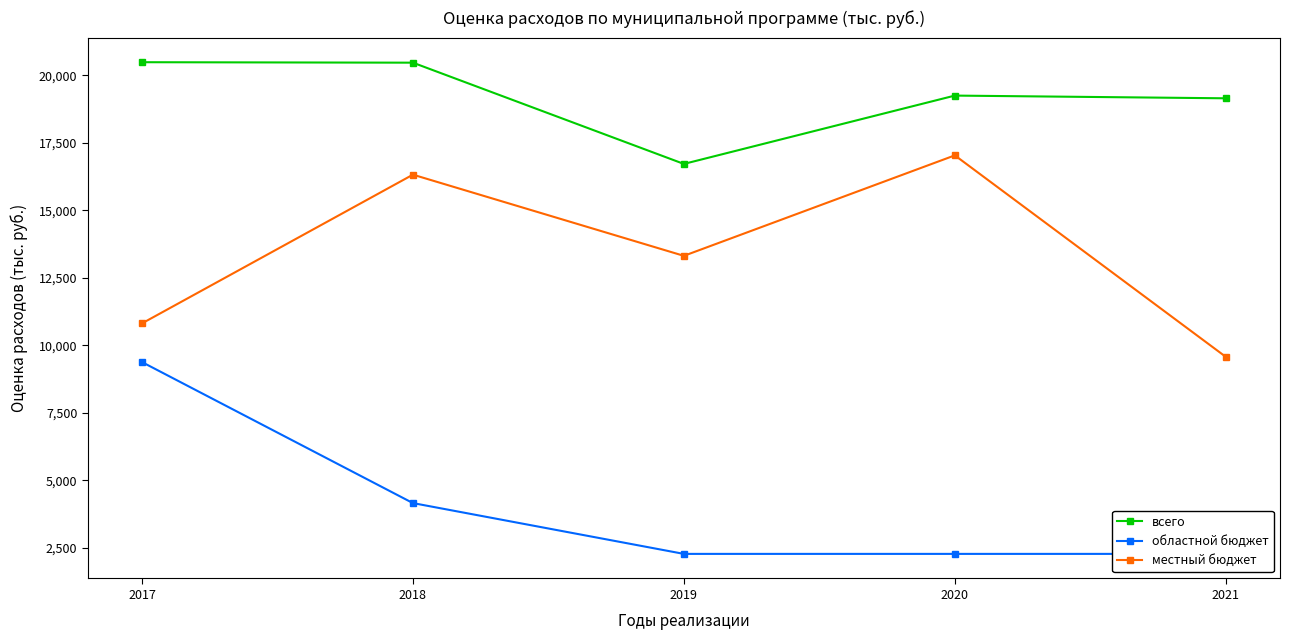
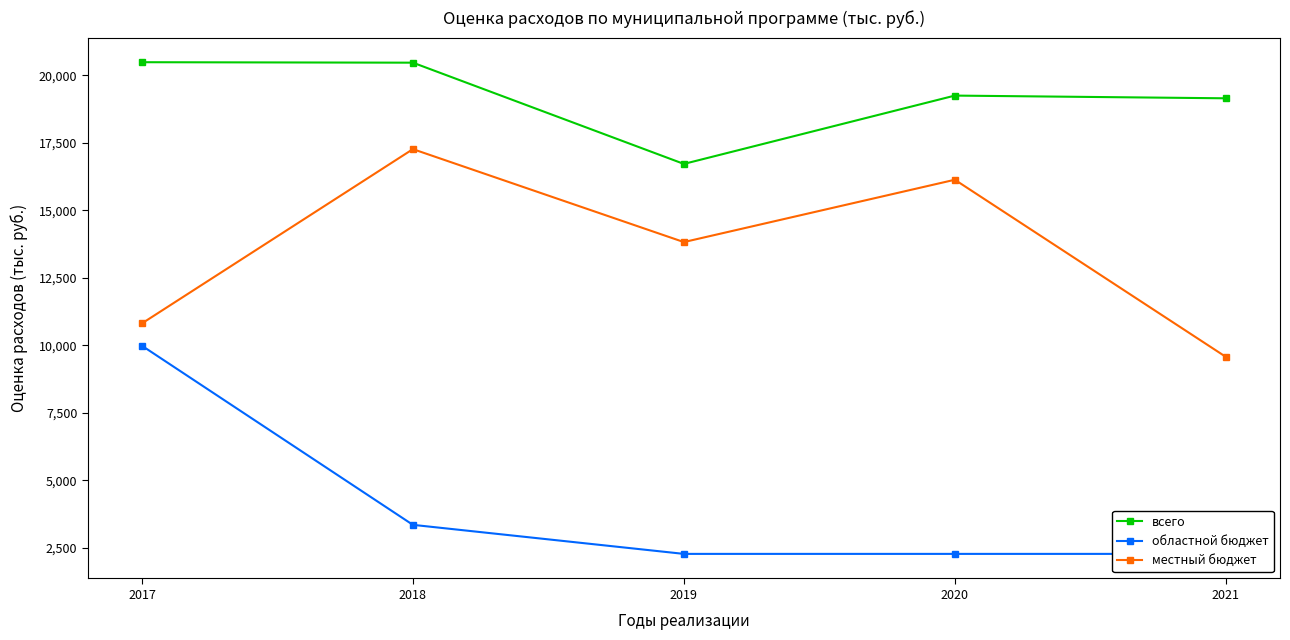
областной бюджет, 2017: 9,400 -> 10,000
областной бюджет, 2018: 4,200 -> 3,300
местный бюджет, 2018: 16,300 -> 17,300
местный бюджет, 2019: 13,300 -> 13,800
местный бюджет, 2020: 17,000 -> 16,100
